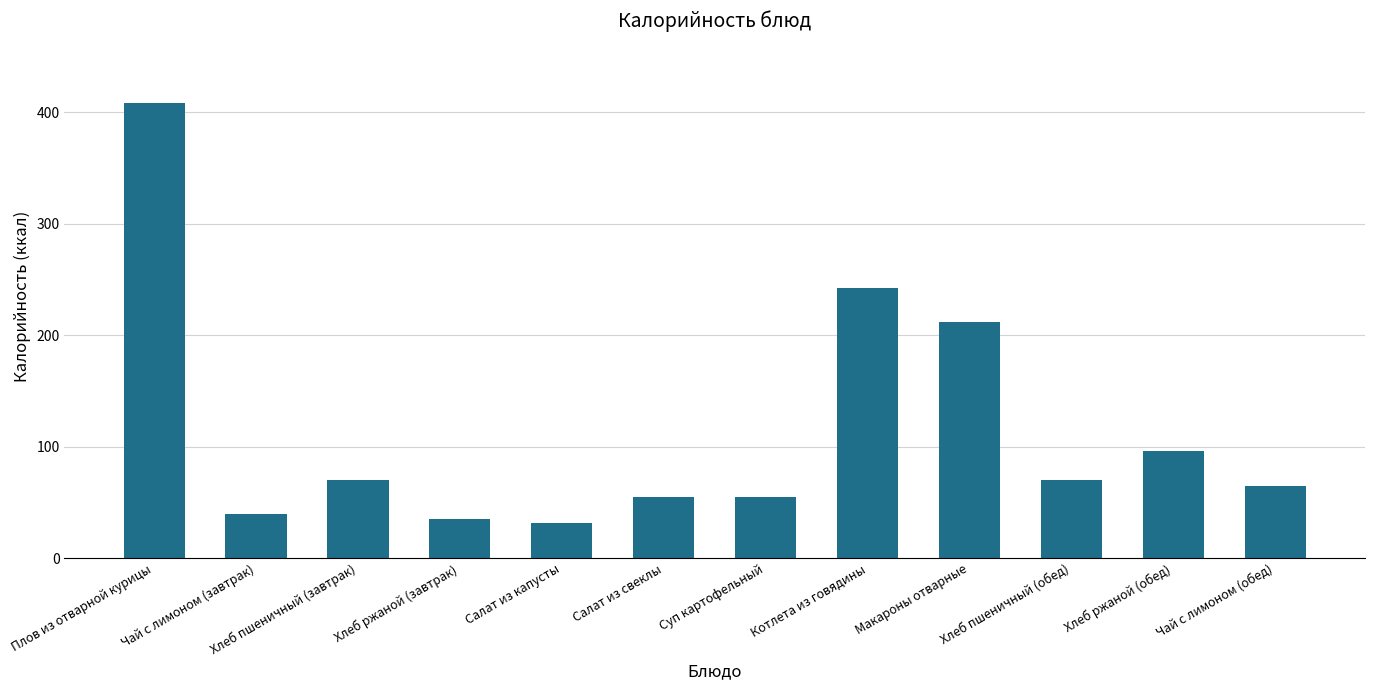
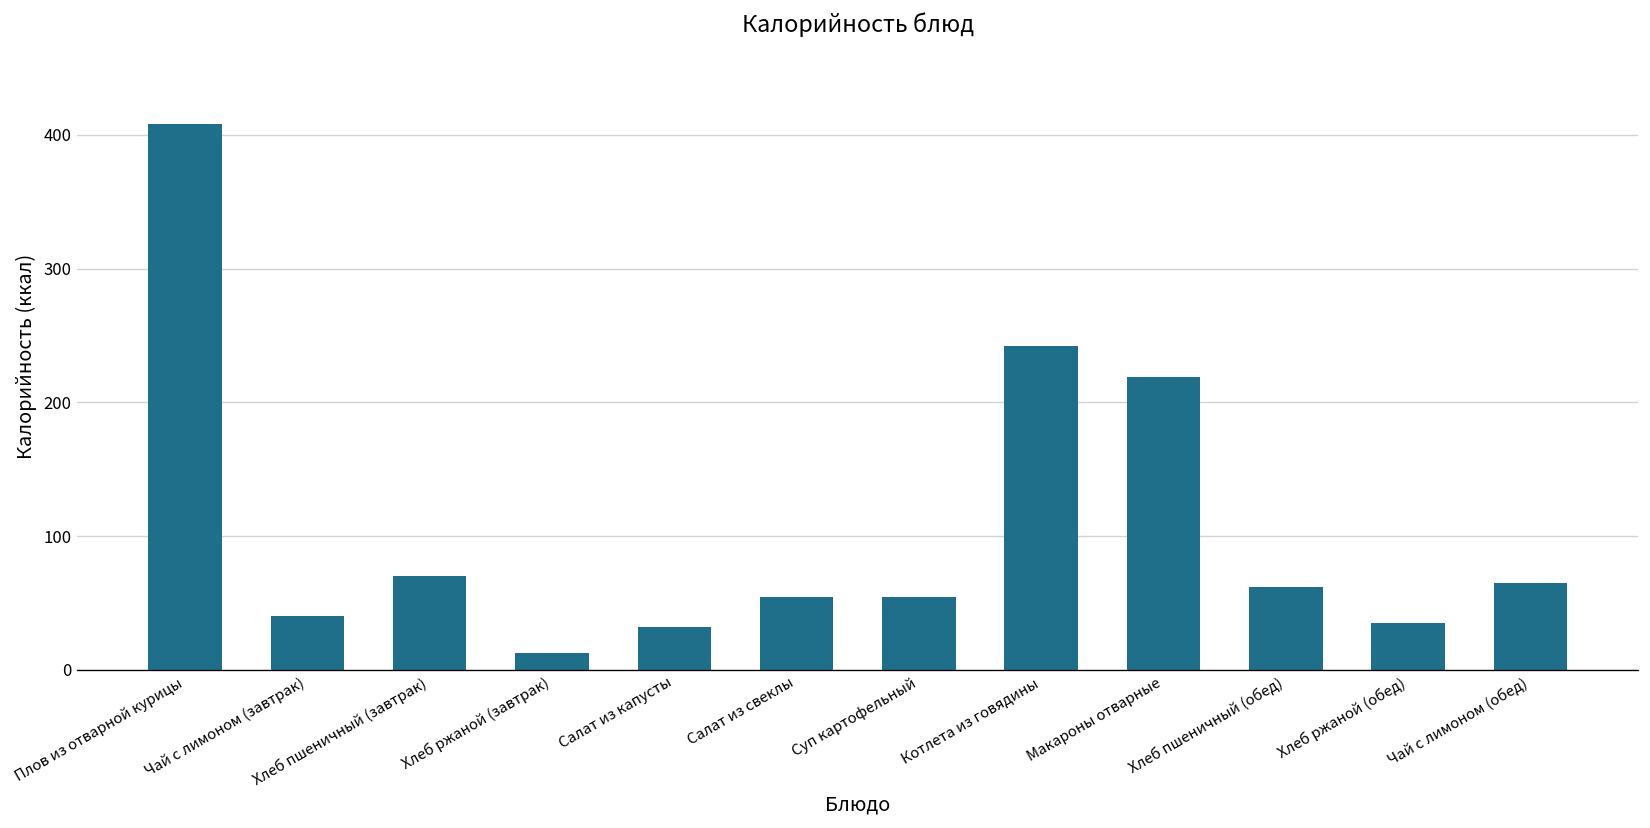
Хлеб ржаной (завтрак): 35 -> 13
Макароны отварные: 212 -> 219
Хлеб пшеничный (обед): 71 -> 62
Хлеб ржаной (обед): 96 -> 35
